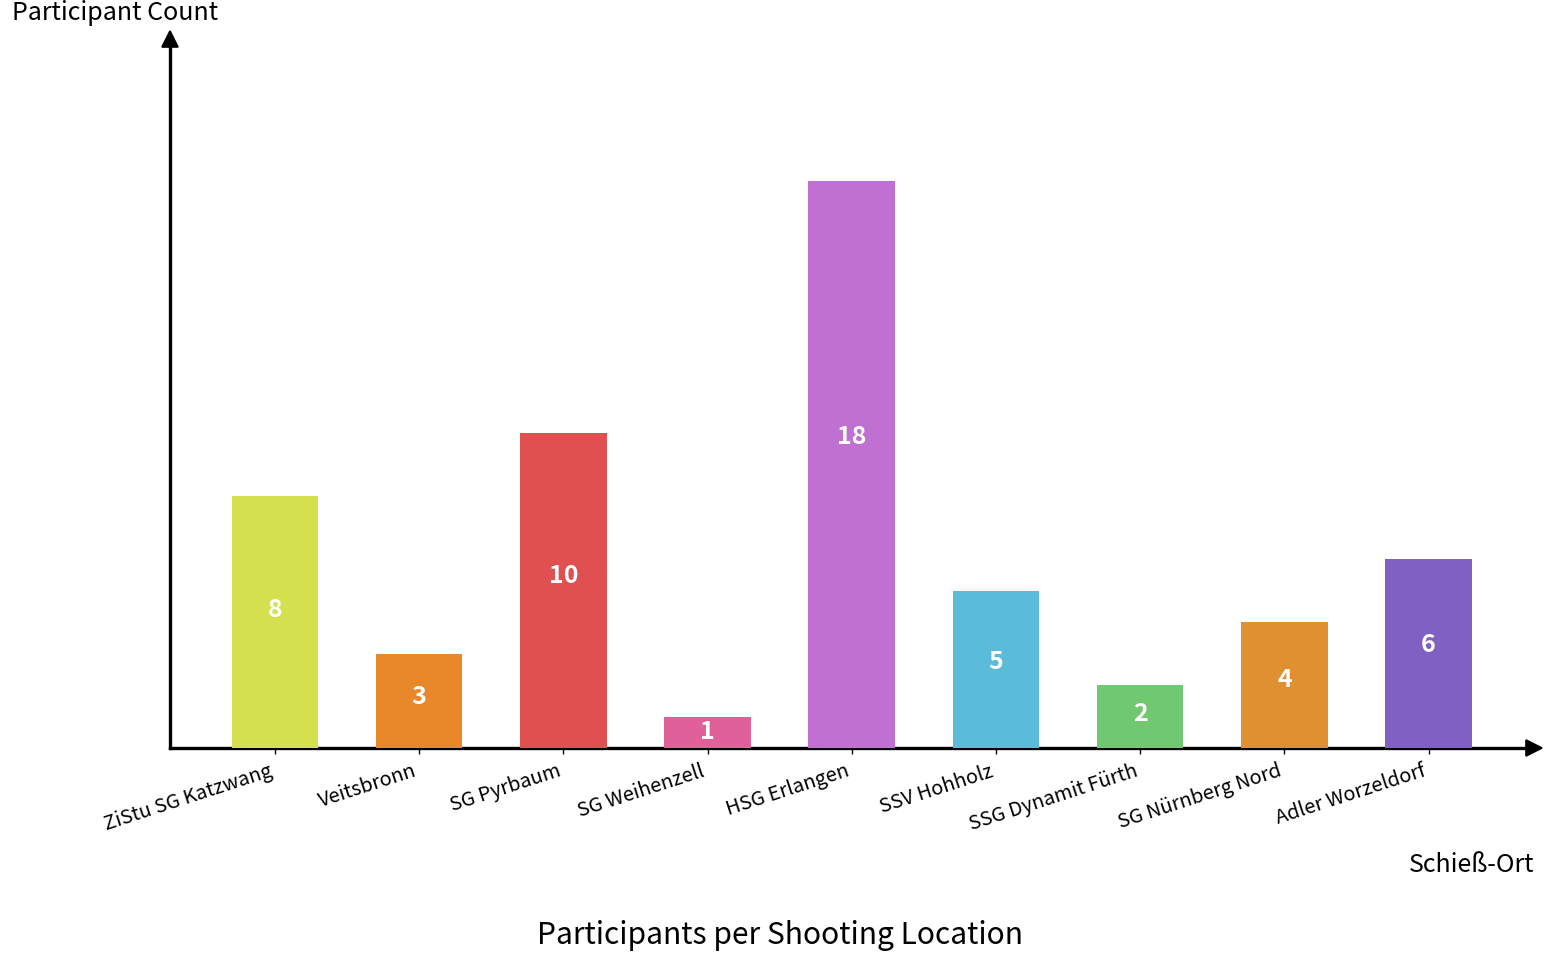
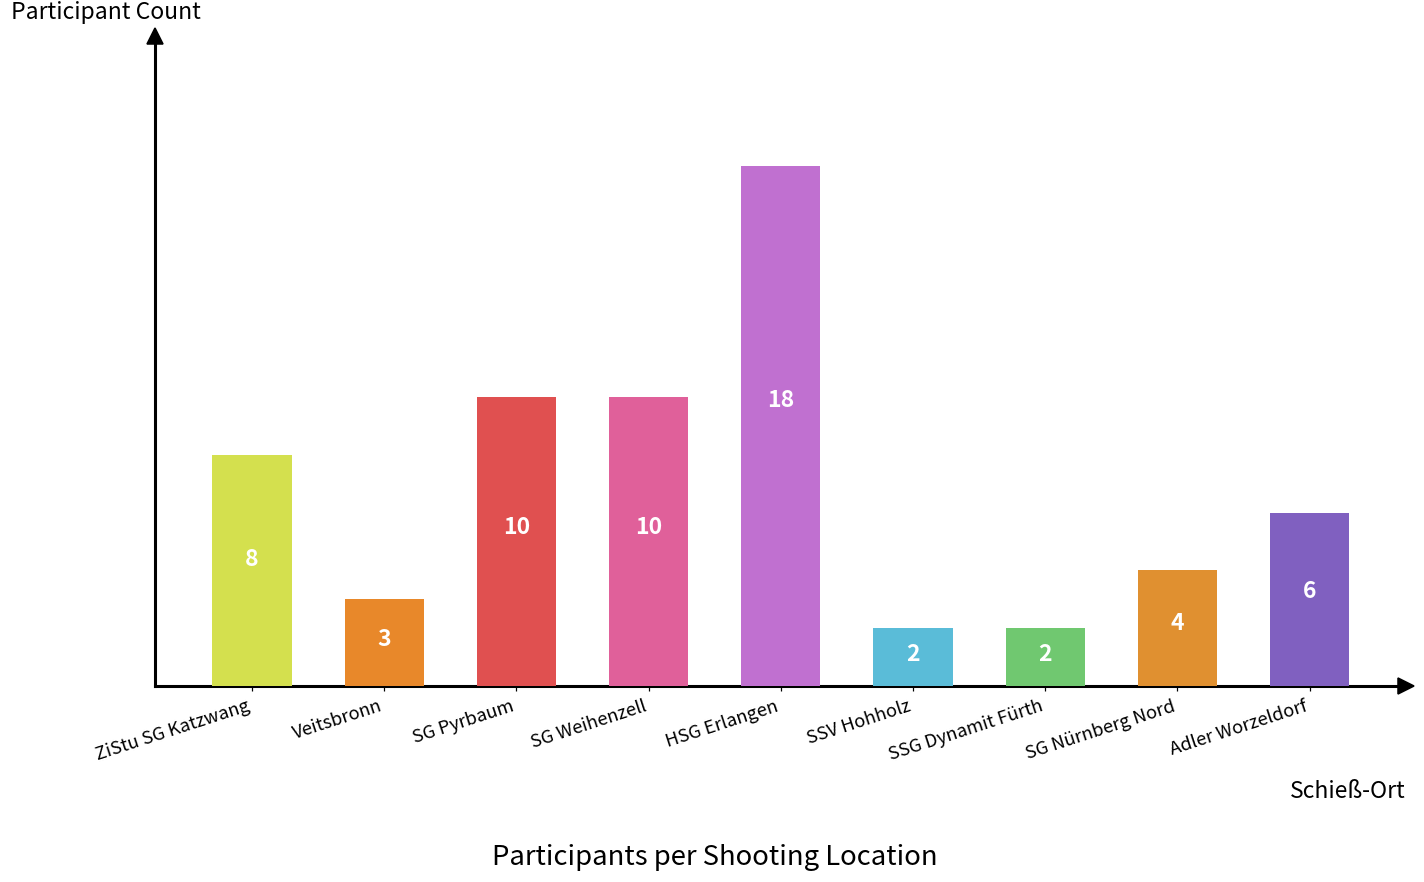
SG Weihenzell: 1 -> 10
SSV Hohholz: 5 -> 2
